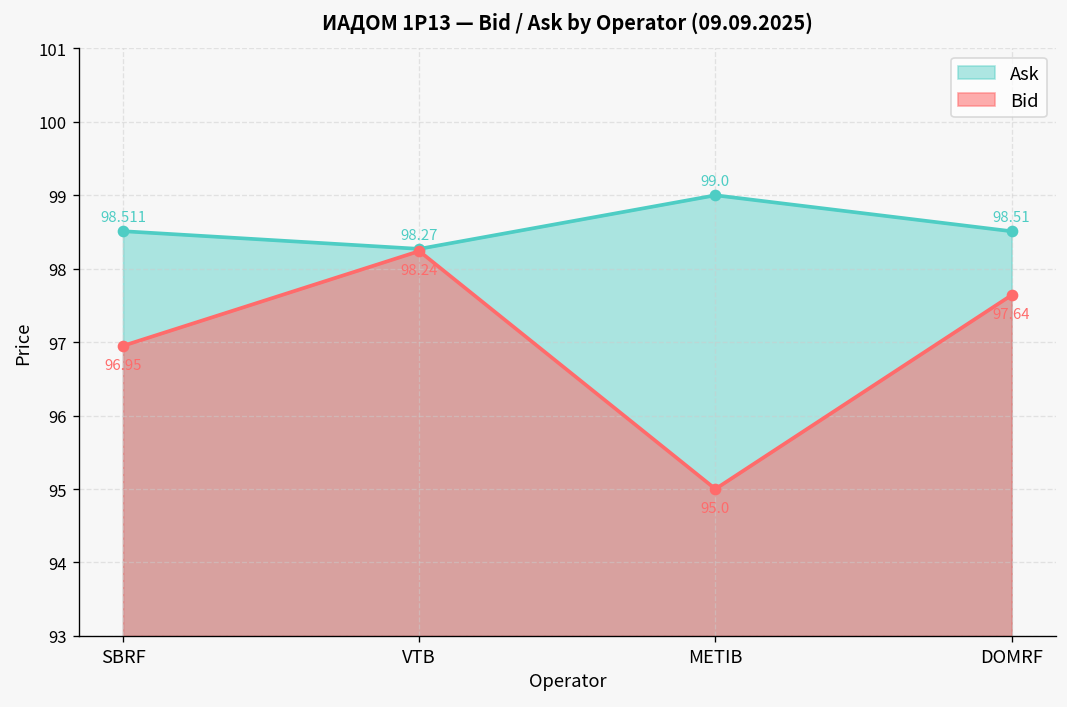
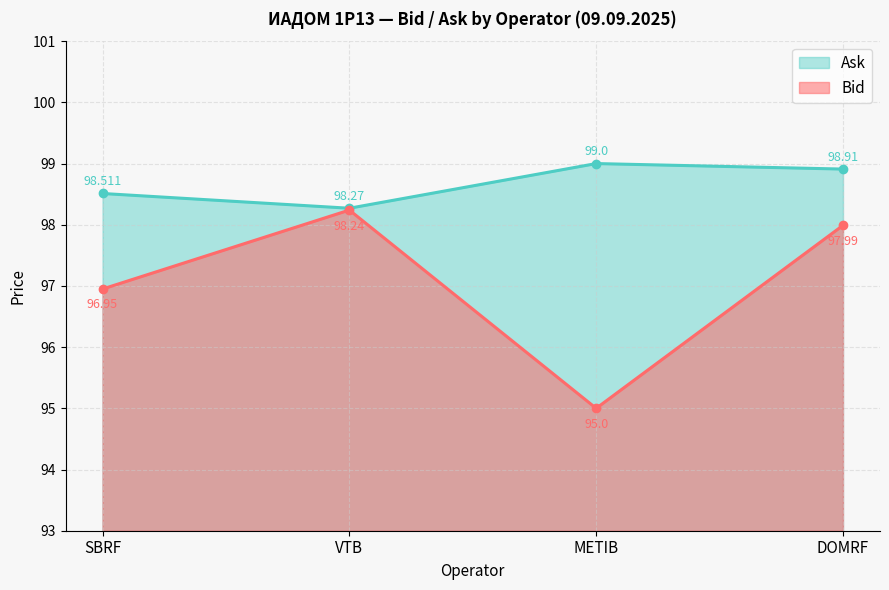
Ask, DOMRF: 98.51 -> 98.91
Bid, DOMRF: 97.64 -> 97.99
